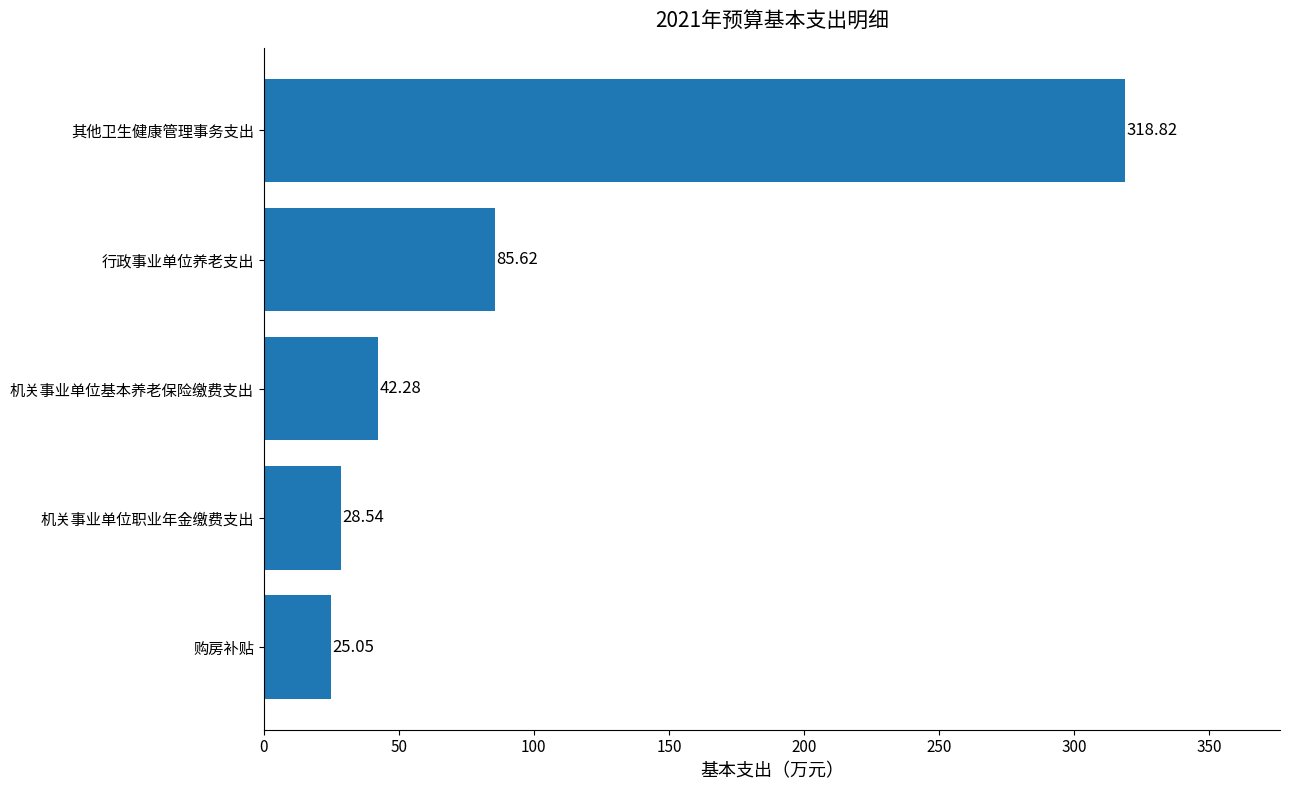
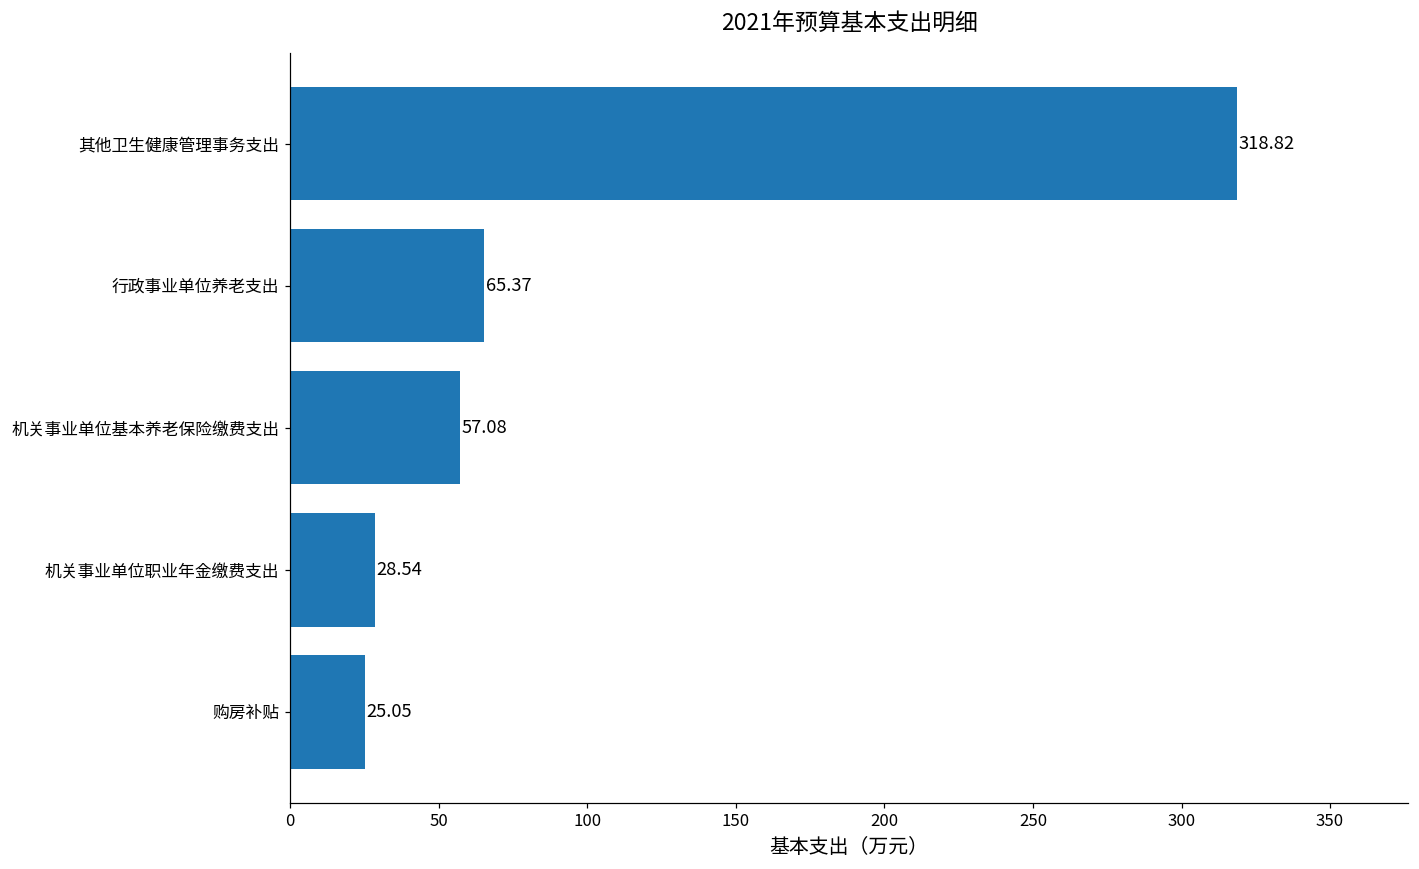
行政事业单位养老支出: 85.62 -> 65.37
机关事业单位基本养老保险缴费支出: 42.28 -> 57.08
